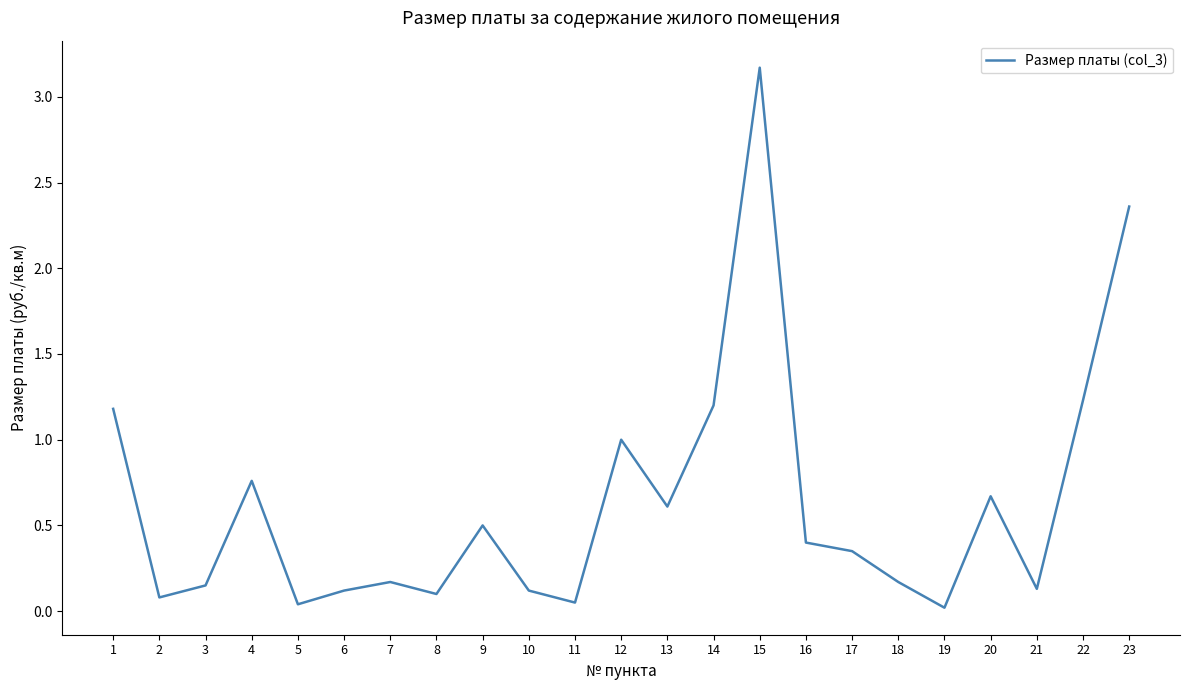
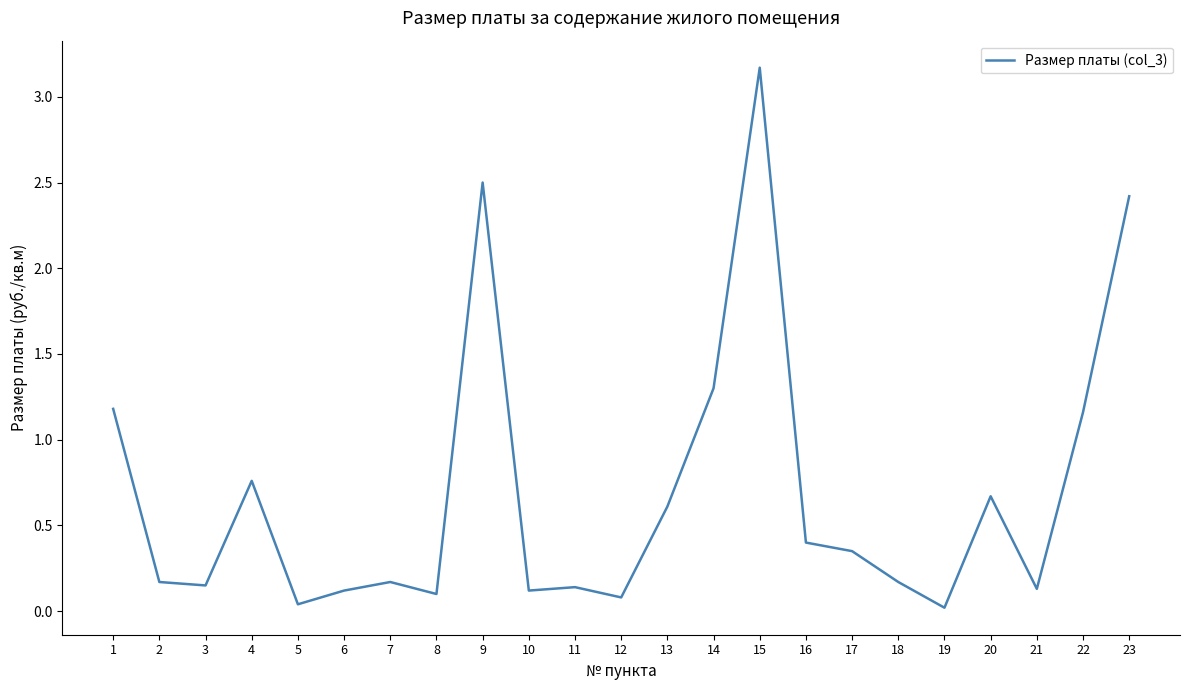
2: 0.08 -> 0.17
9: 0.5 -> 2.5
11: 0.05 -> 0.14
12: 1.00 -> 0.08
14: 1.2 -> 1.3
22: 1.23 -> 1.16
23: 2.36 -> 2.42
